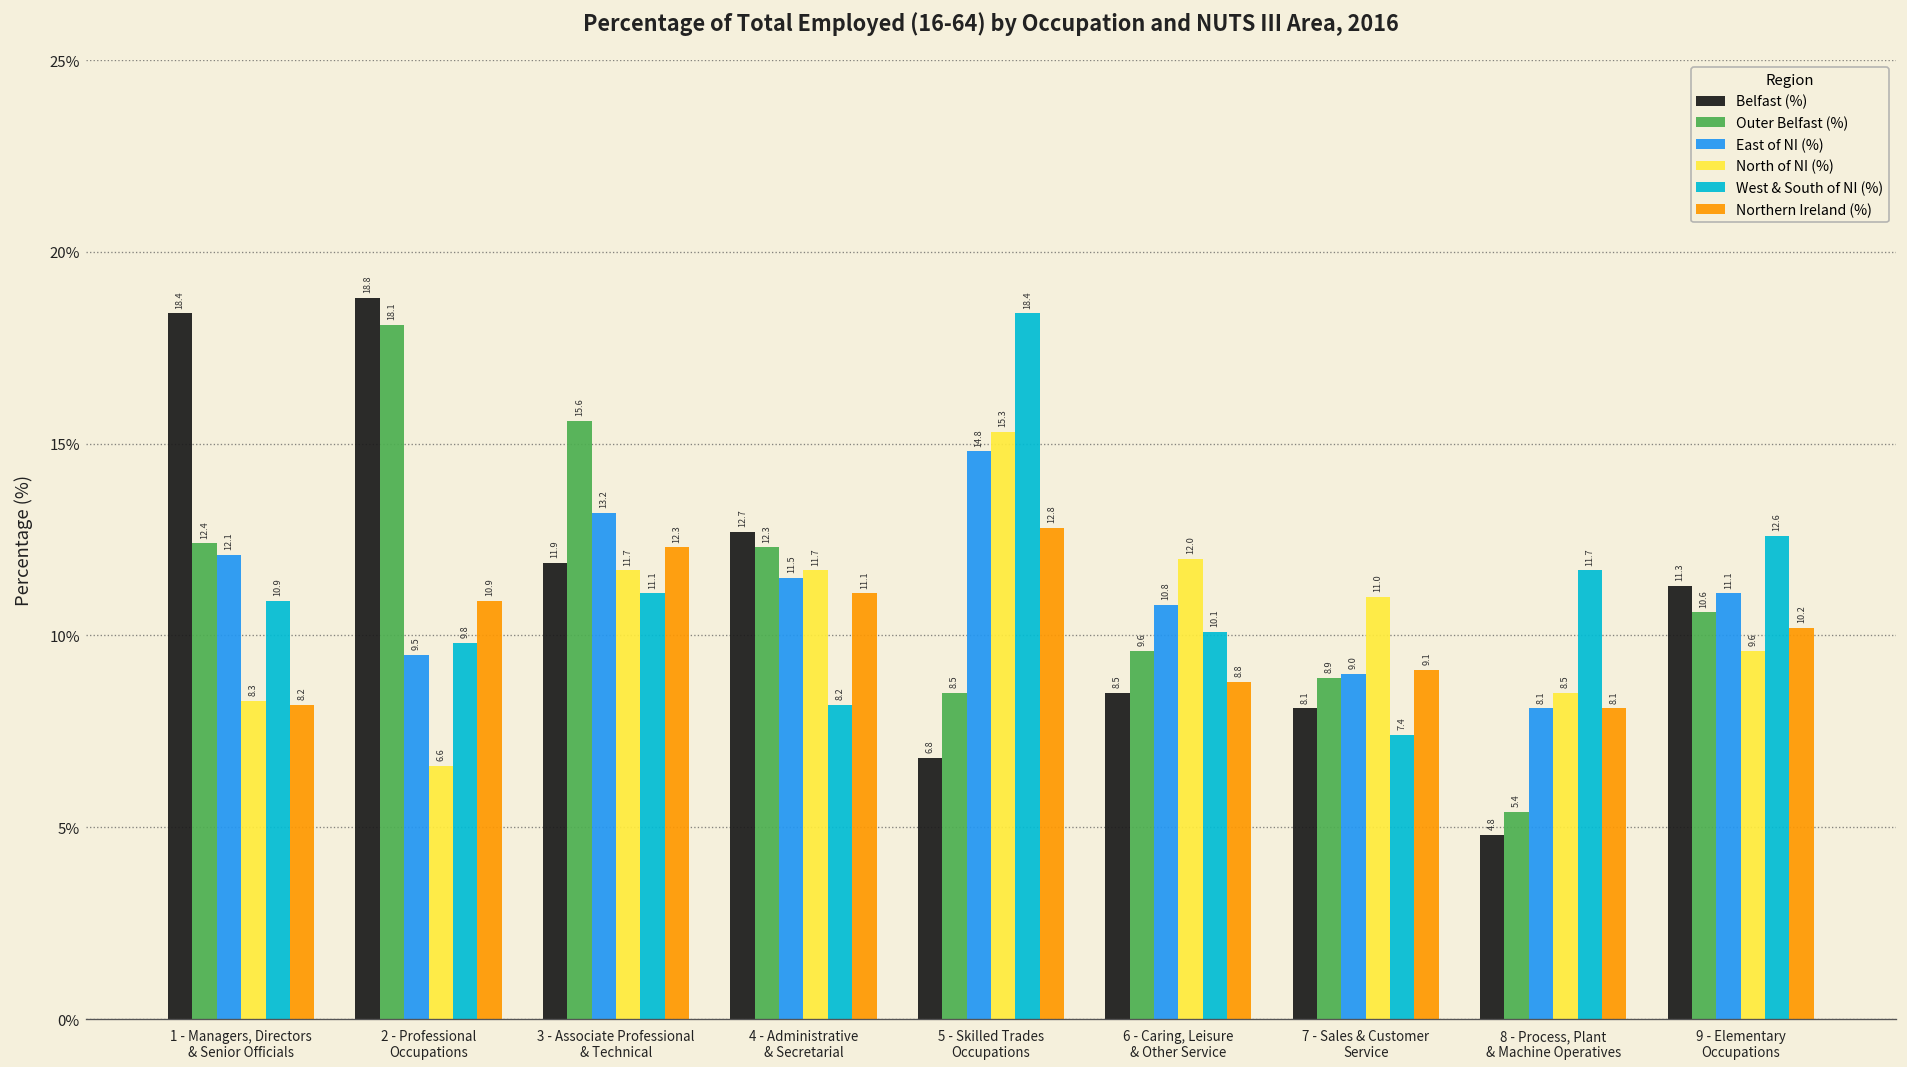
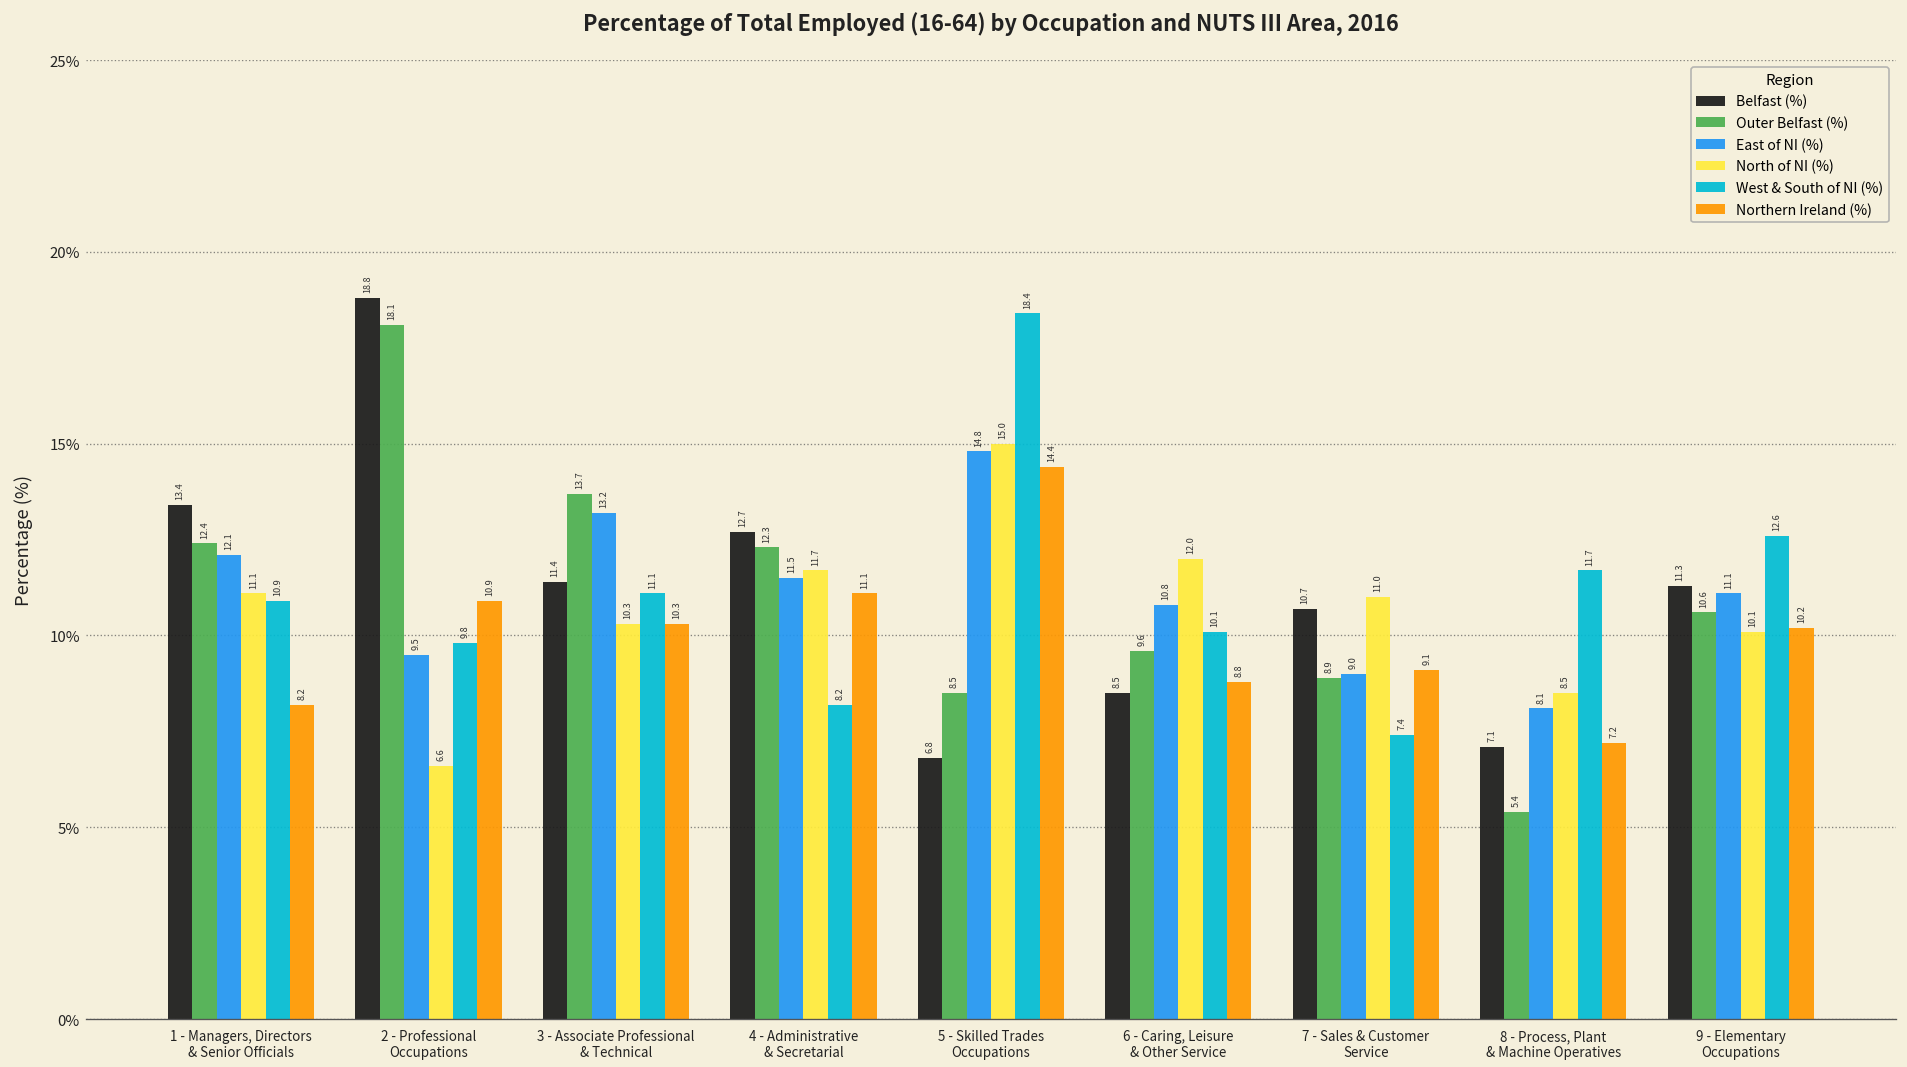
Belfast (%), 1 - Managers, Directors & Senior Officials: 18.4 -> 13.4
North of NI (%), 1 - Managers, Directors & Senior Officials: 8.3 -> 11.1
Belfast (%), 3 - Associate Professional & Technical: 11.9 -> 11.4
Outer Belfast (%), 3 - Associate Professional & Technical: 15.6 -> 13.7
North of NI (%), 3 - Associate Professional & Technical: 11.7 -> 10.3
Northern Ireland (%), 3 - Associate Professional & Technical: 12.3 -> 10.3
North of NI (%), 5 - Skilled Trades Occupations: 15.3 -> 15.0
Northern Ireland (%), 5 - Skilled Trades Occupations: 12.8 -> 14.4
Belfast (%), 7 - Sales & Customer Service: 8.1 -> 10.7
Belfast (%), 8 - Process, Plant & Machine Operatives: 4.8 -> 7.1
Northern Ireland (%), 8 - Process, Plant & Machine Operatives: 8.1 -> 7.2
North of NI (%), 9 - Elementary Occupations: 9.6 -> 10.1
